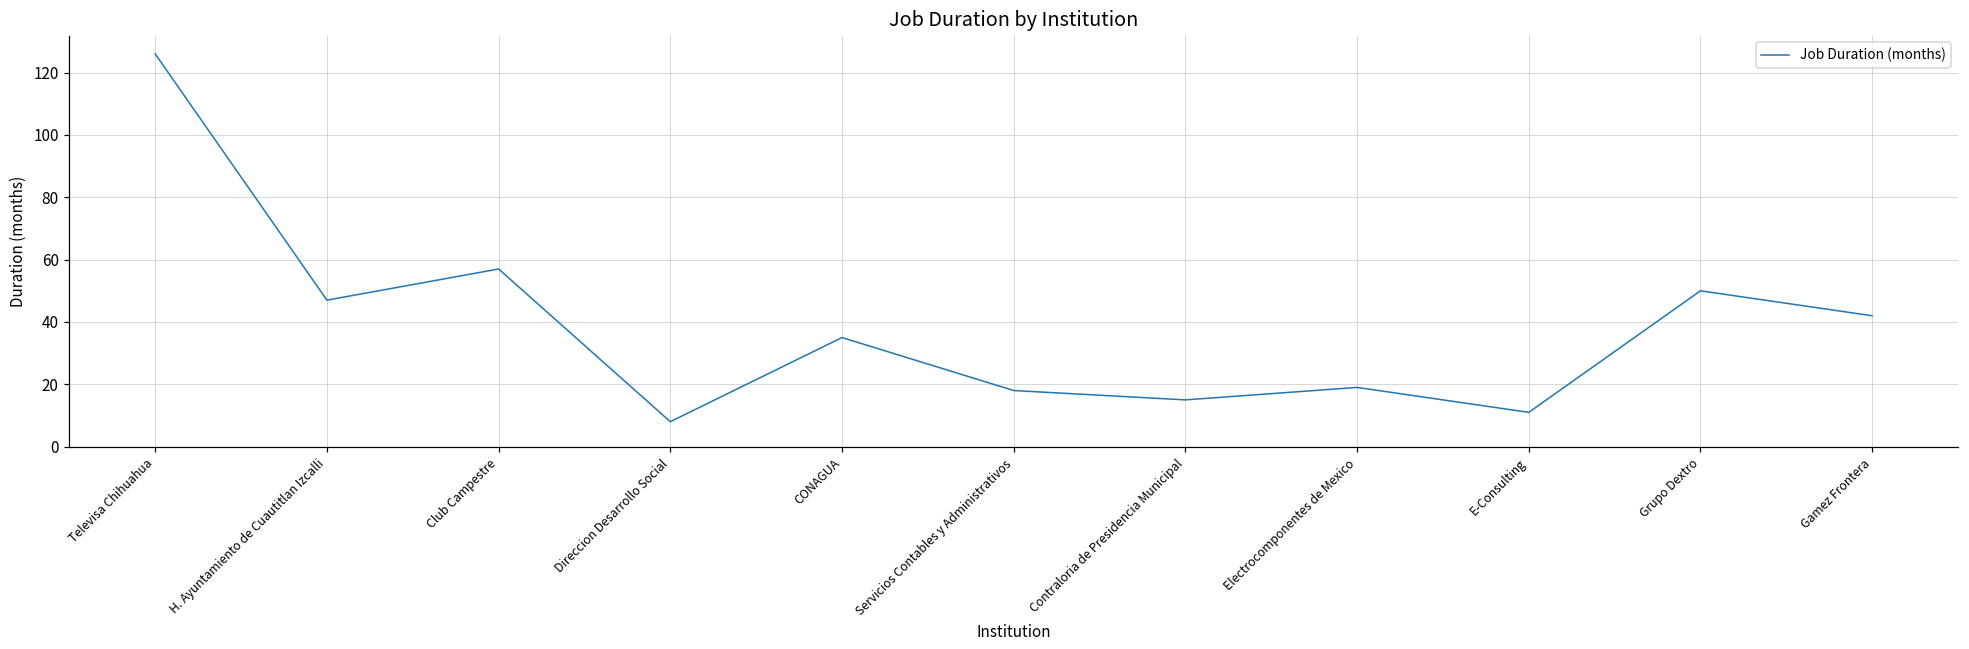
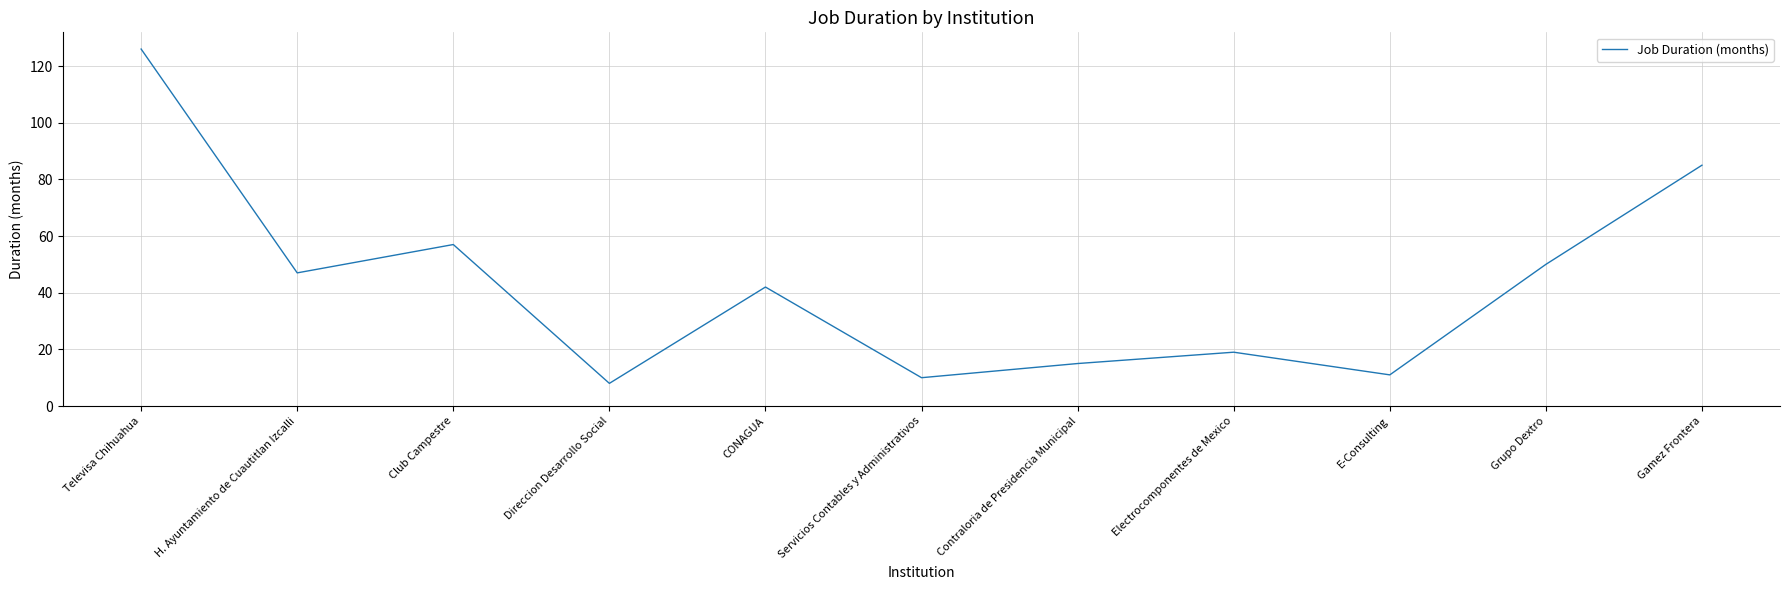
CONAGUA: 35 -> 42
Servicios Contables y Administrativos: 18 -> 10
Gamez Frontera: 42 -> 85
